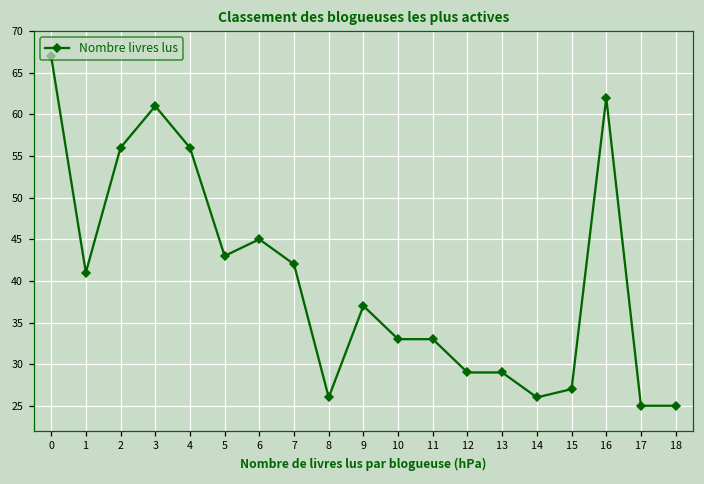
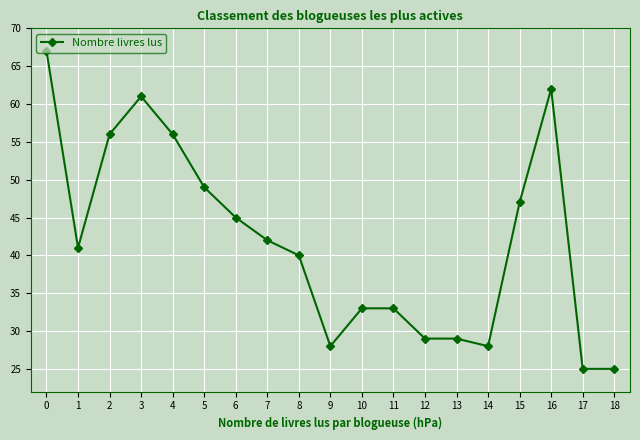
5: 43 -> 49
8: 26 -> 40
9: 37 -> 28
14: 26 -> 28
15: 27 -> 47
